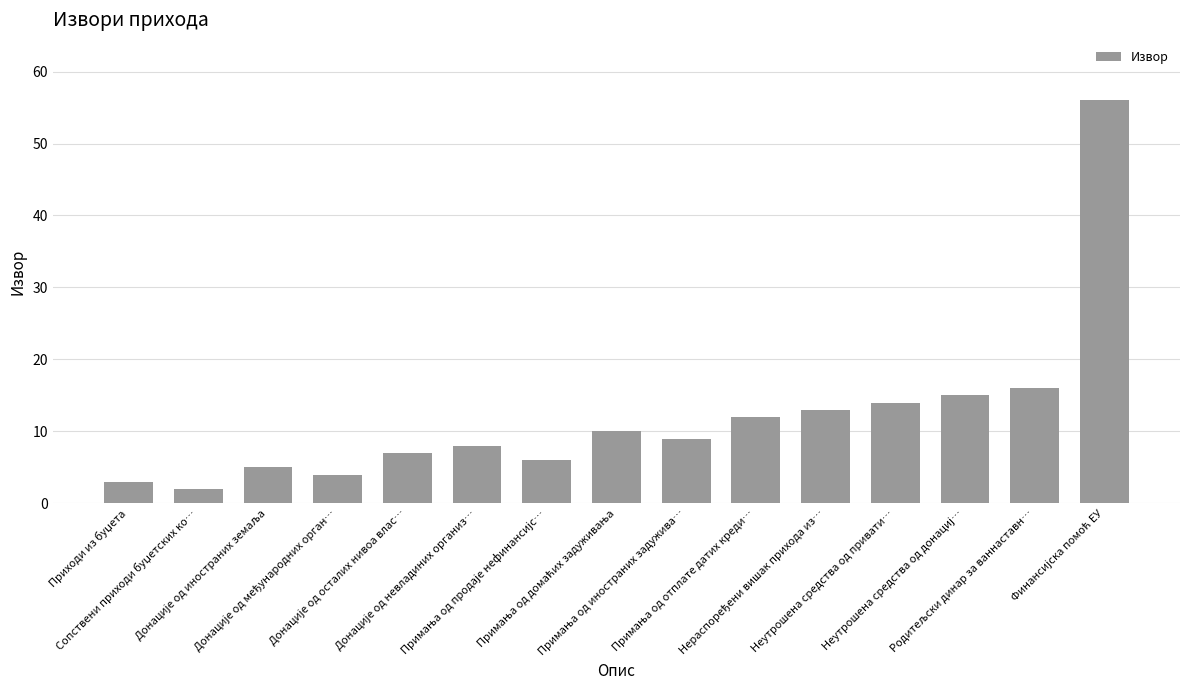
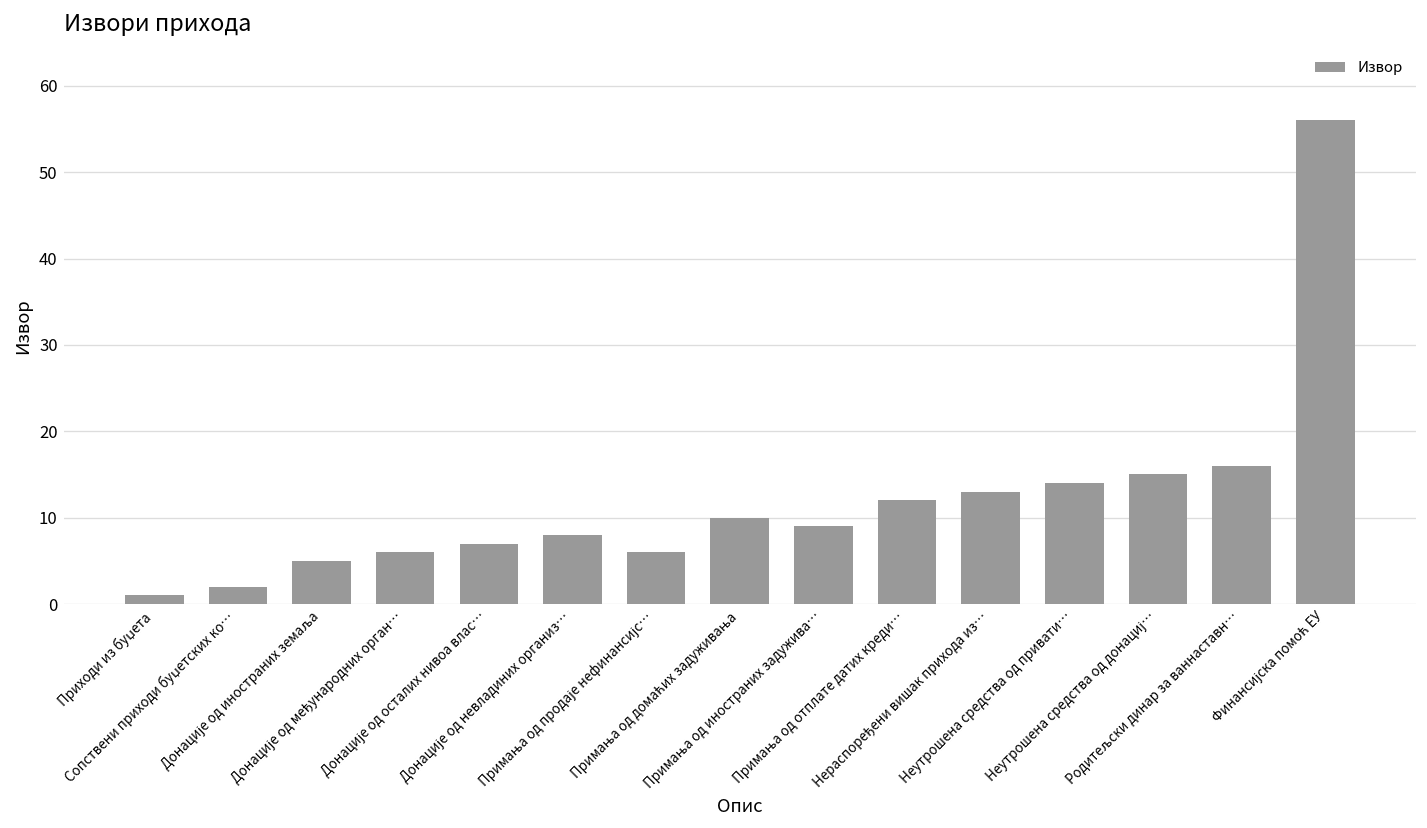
Приходи из буџета: 3 -> 1
Донације од међународних орган…: 4 -> 6
